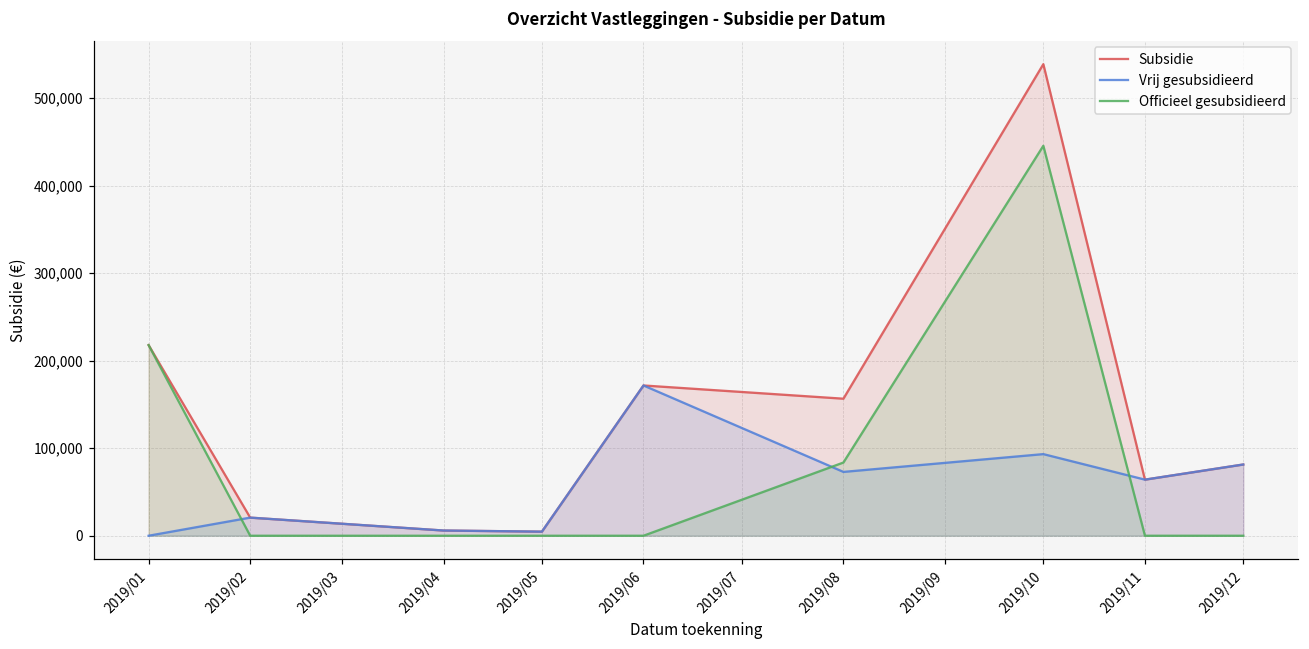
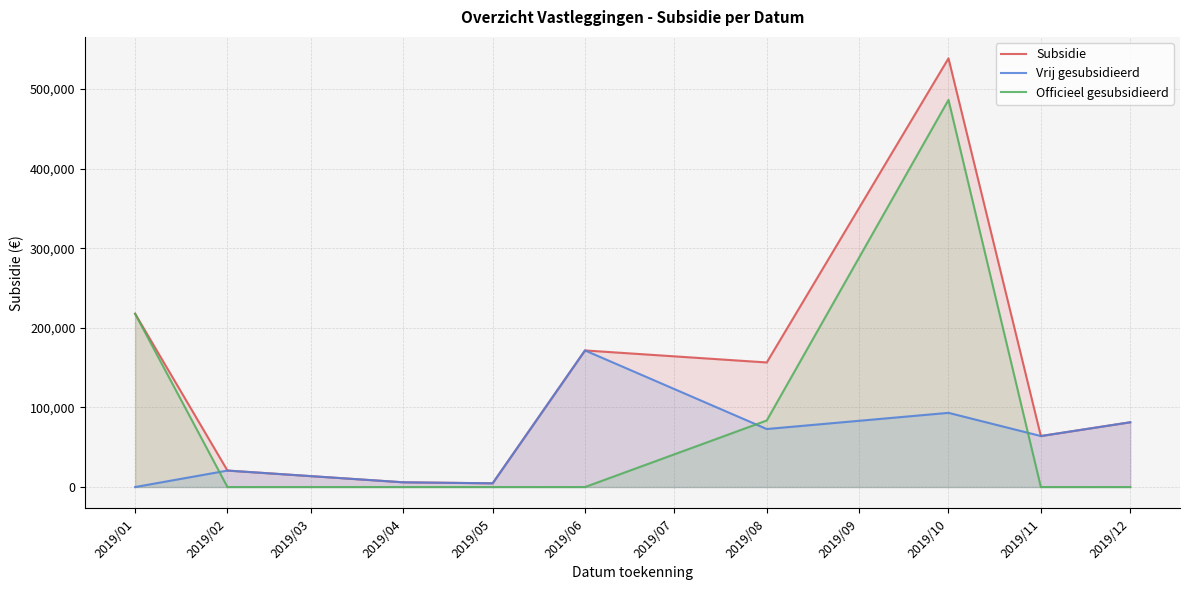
Officieel gesubsidieerd, 2019/10: 450,000 -> 490,000
